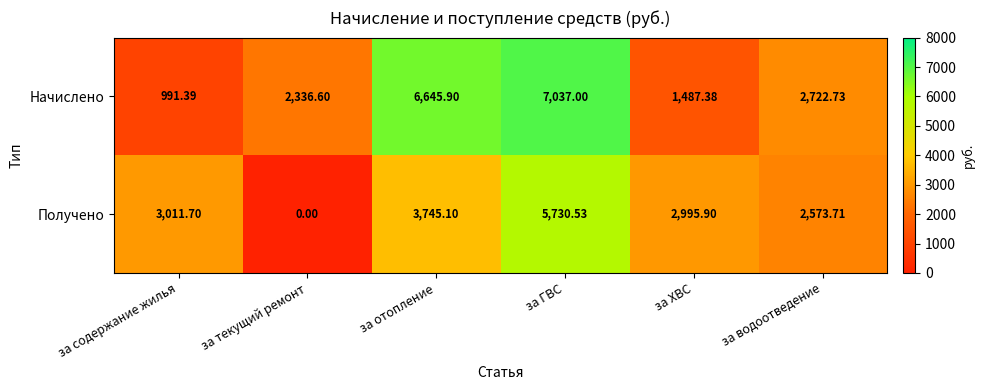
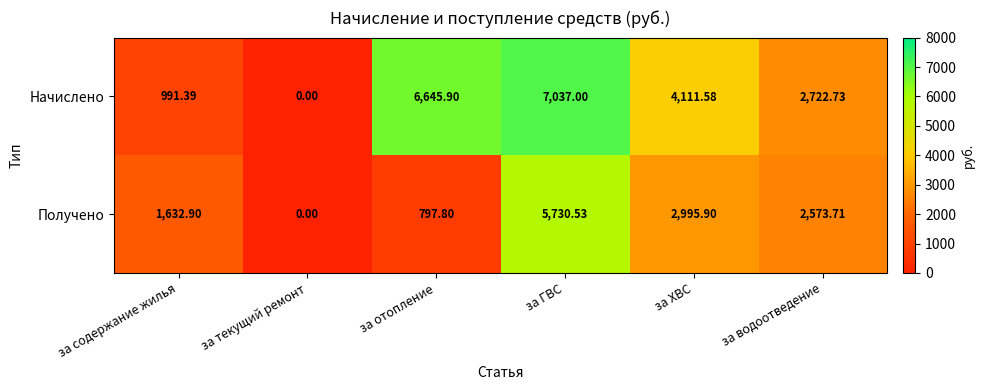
Начислено, за текущий ремонт: 2,336.60 -> 0.00
Начислено, за ХВС: 1,487.38 -> 4,111.58
Получено, за содержание жилья: 3,011.70 -> 1,632.90
Получено, за отопление: 3,745.10 -> 797.80
